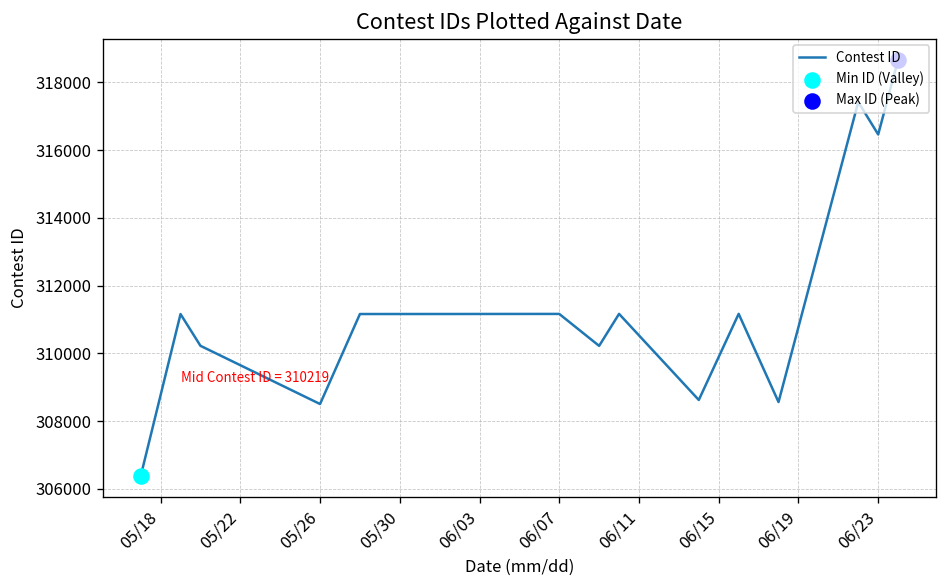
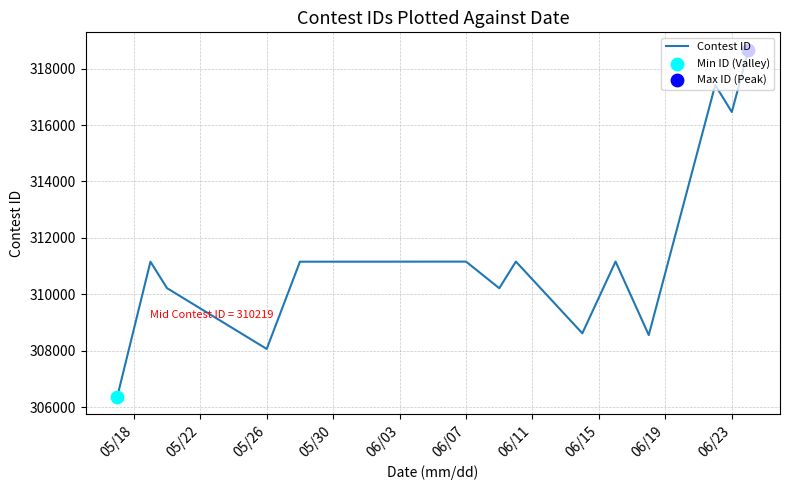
Contest ID, 05/26: 308500 -> 308100
